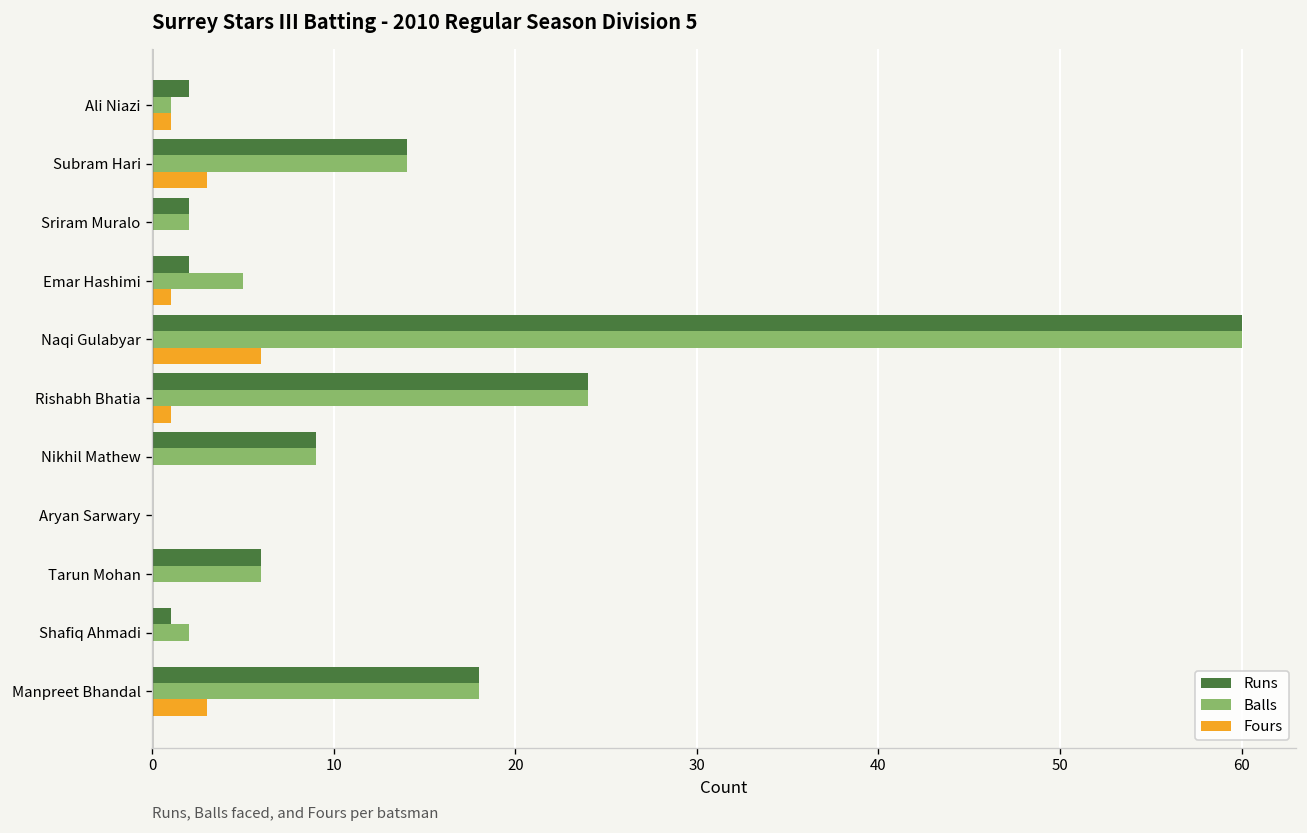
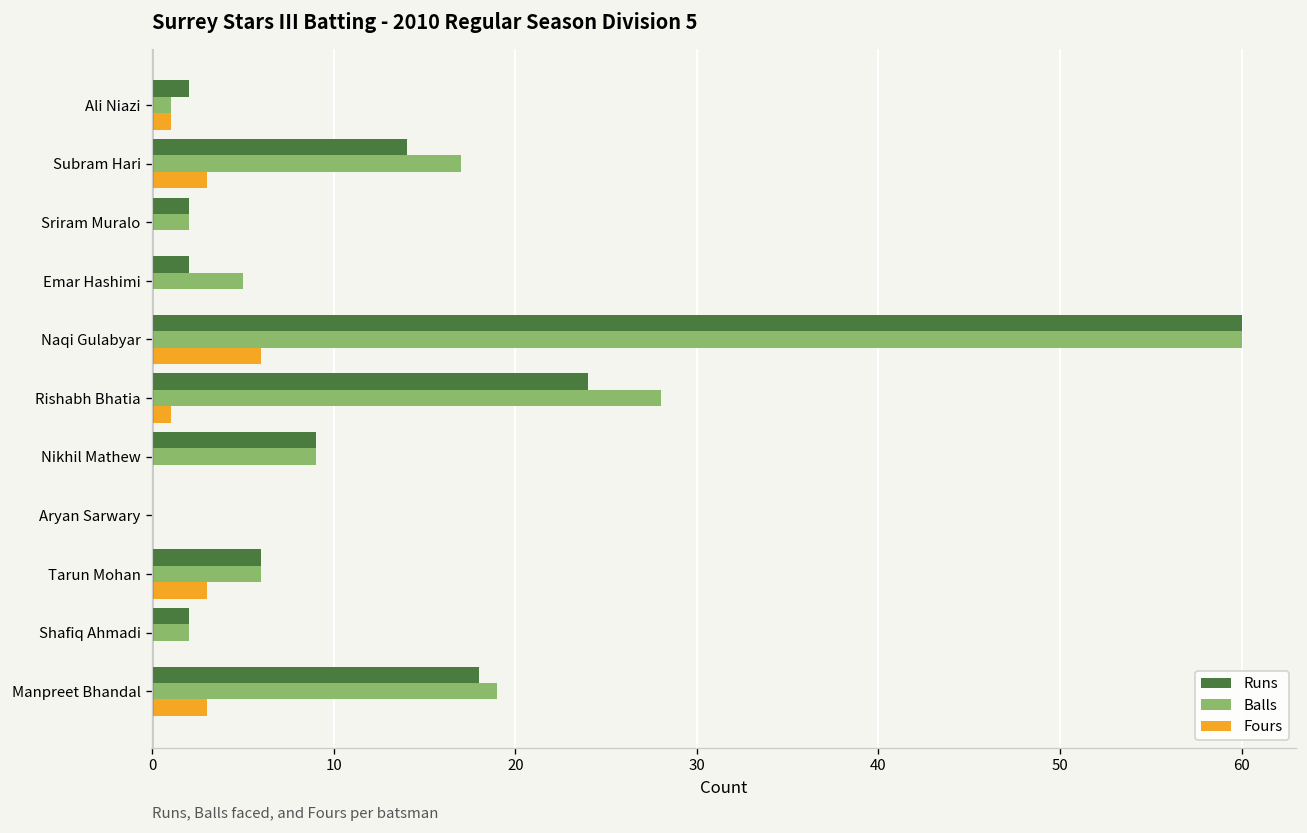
Balls, Subram Hari: 14 -> 17
Fours, Emar Hashimi: 1 -> 0
Balls, Rishabh Bhatia: 24 -> 28
Fours, Tarun Mohan: 0 -> 3
Runs, Shafiq Ahmadi: 1 -> 2
Balls, Manpreet Bhandal: 18 -> 19
